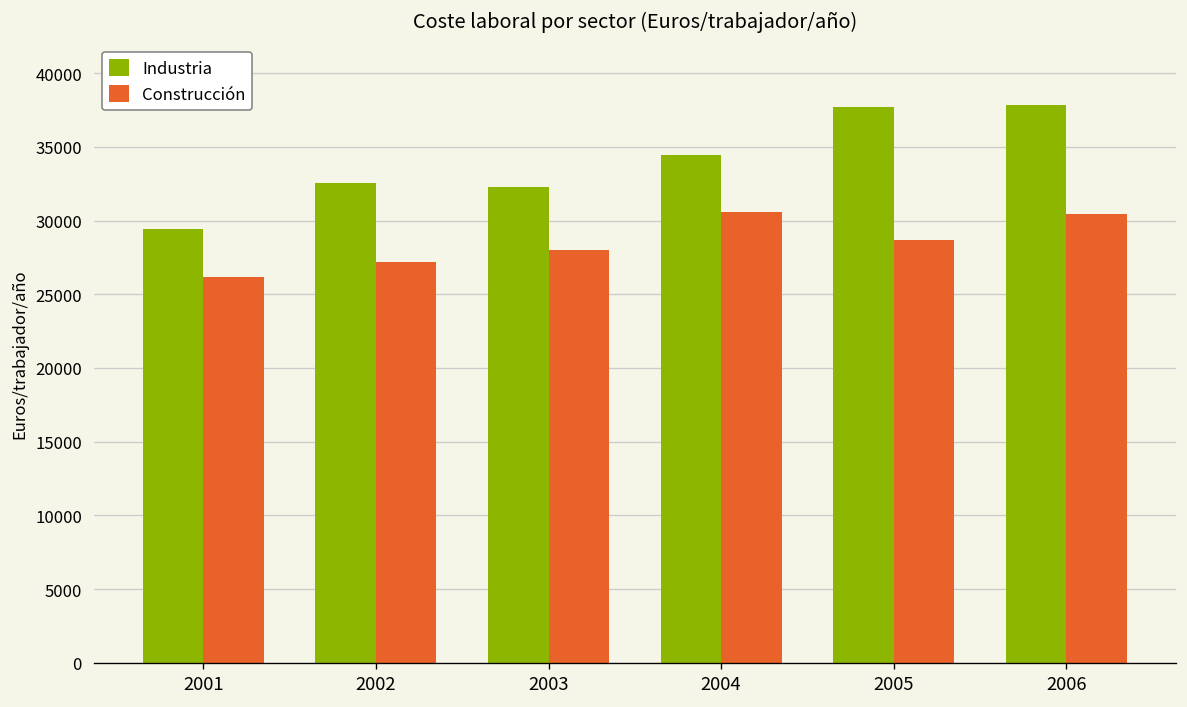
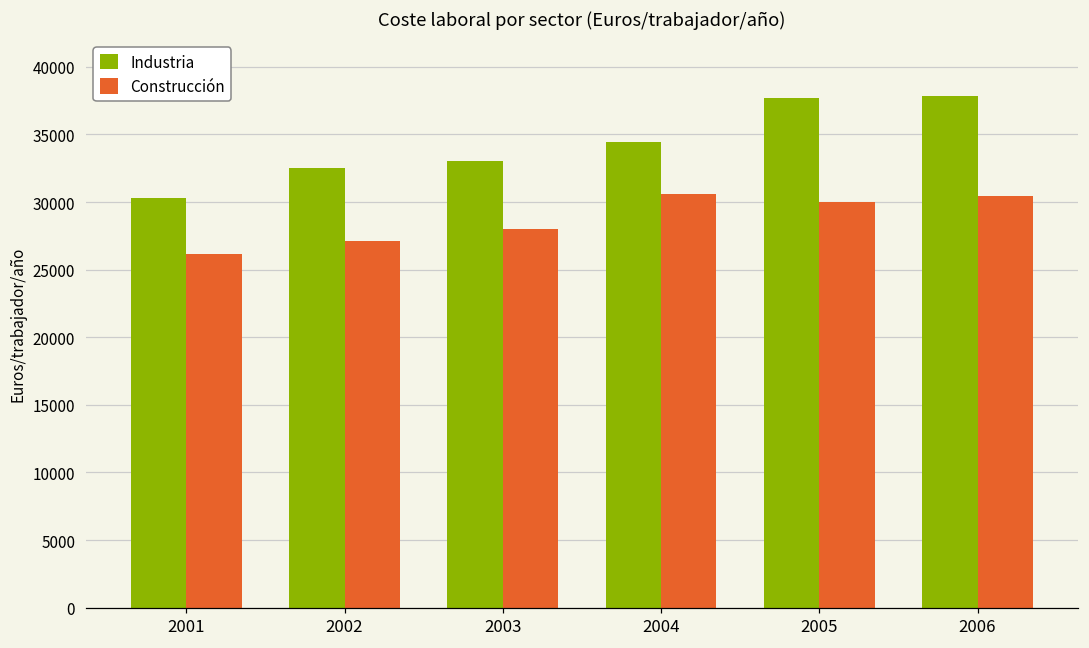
Industria, 2001: 29400 -> 30300
Industria, 2003: 32300 -> 33100
Construcción, 2005: 28700 -> 30000
